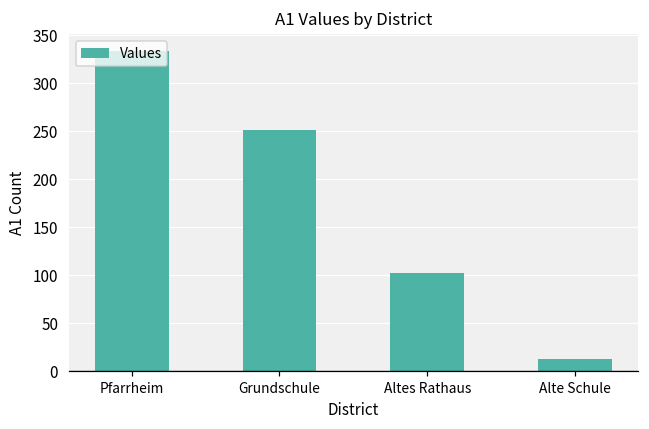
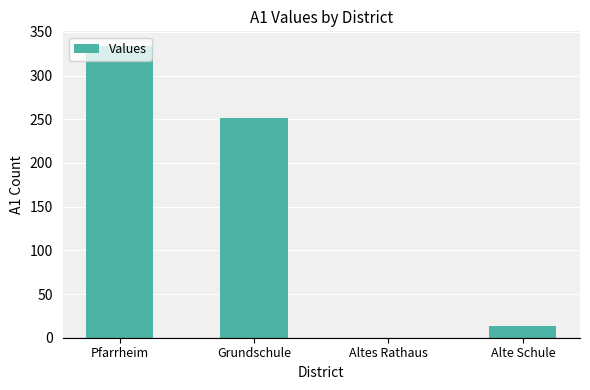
Altes Rathaus: 100 -> 0
